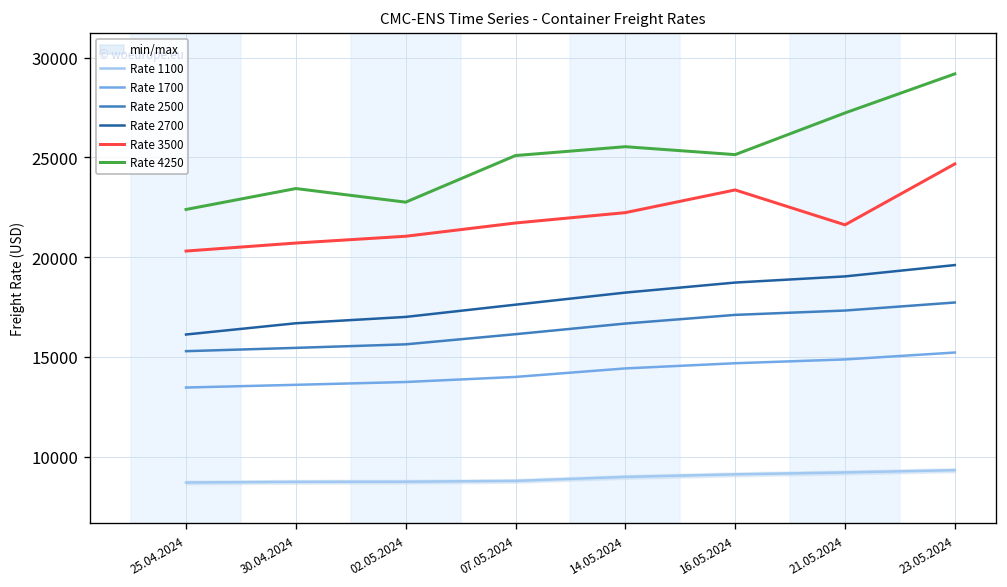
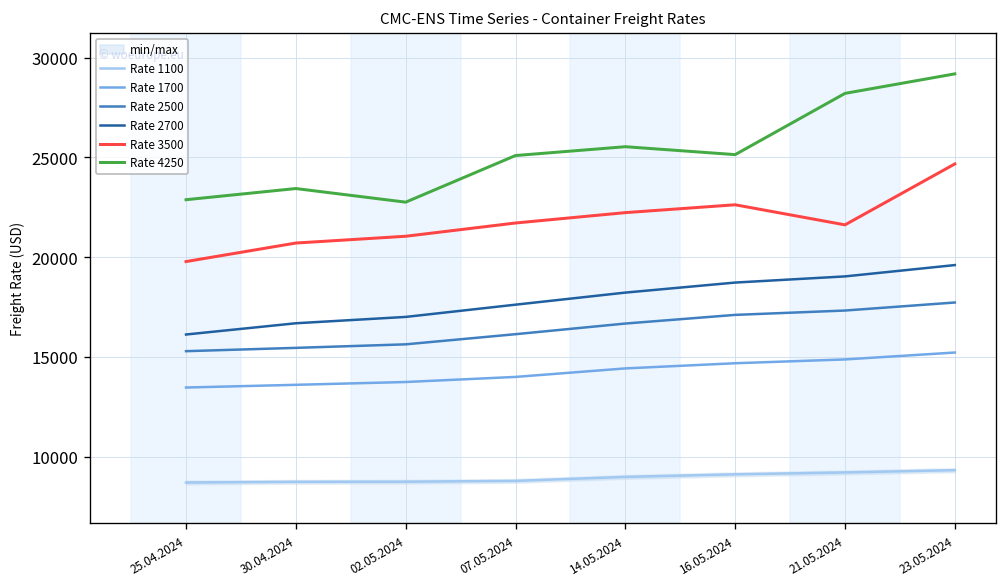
Rate 3500, 25.04.2024: 20300 -> 19800
Rate 4250, 25.04.2024: 22400 -> 22900
Rate 3500, 16.05.2024: 23400 -> 22600
Rate 4250, 21.05.2024: 27200 -> 28200
